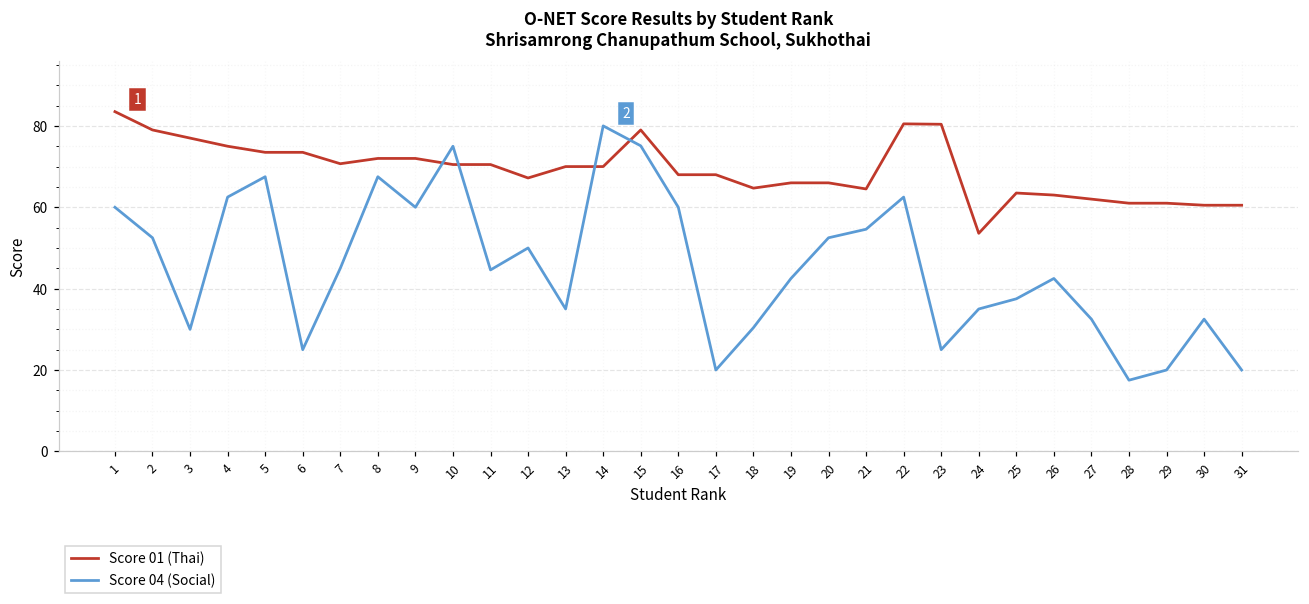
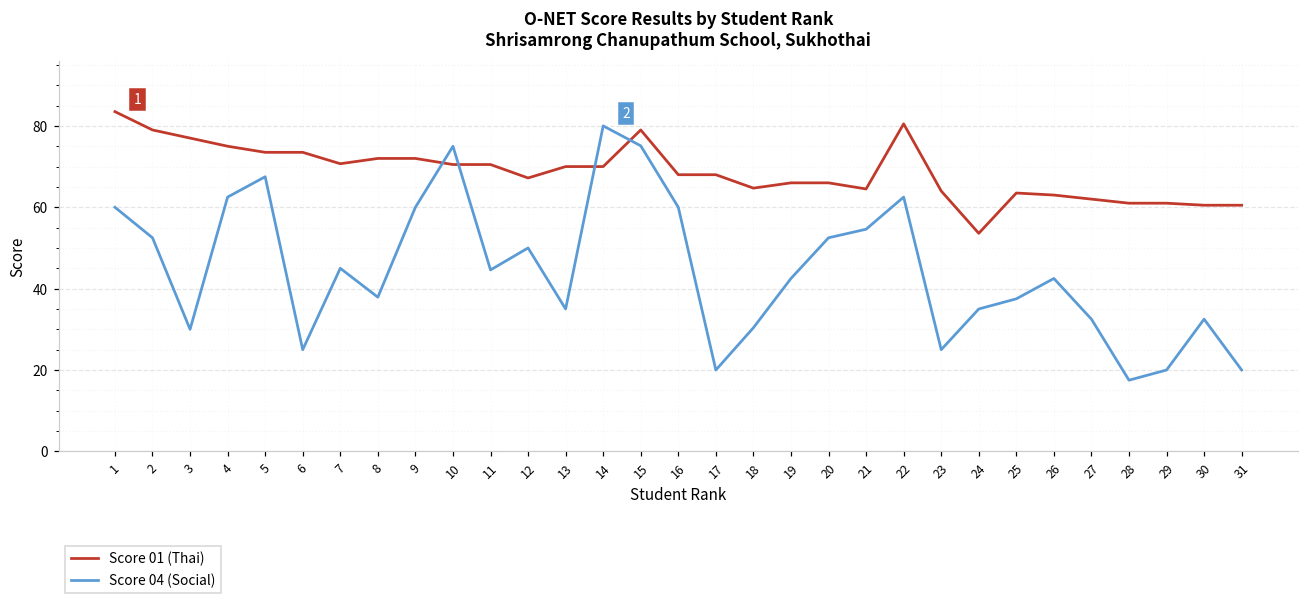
Score 04 (Social), 8: 68 -> 38
Score 01 (Thai), 23: 80 -> 64
